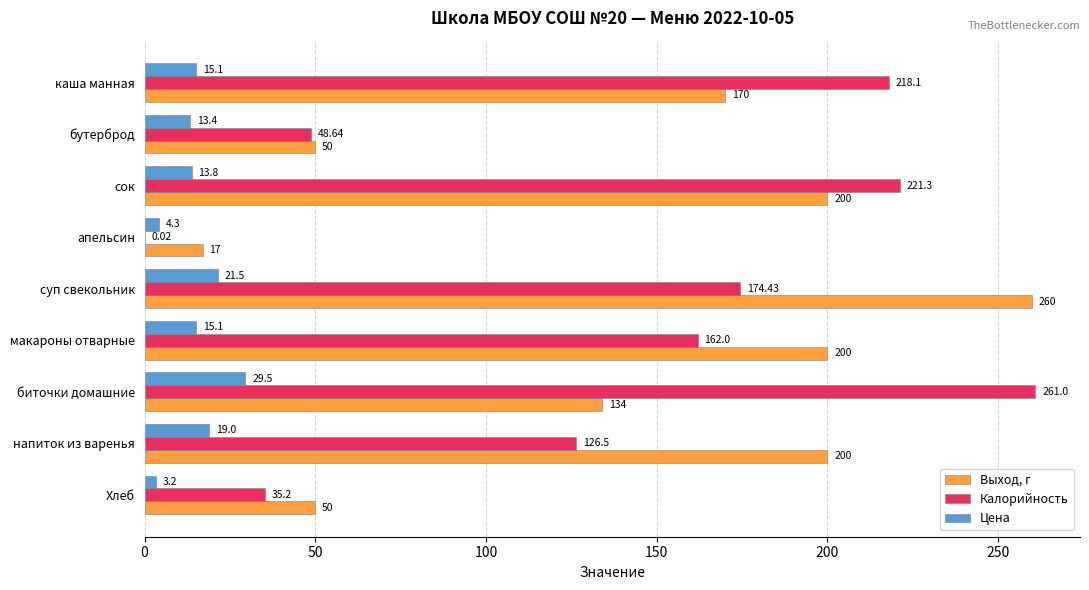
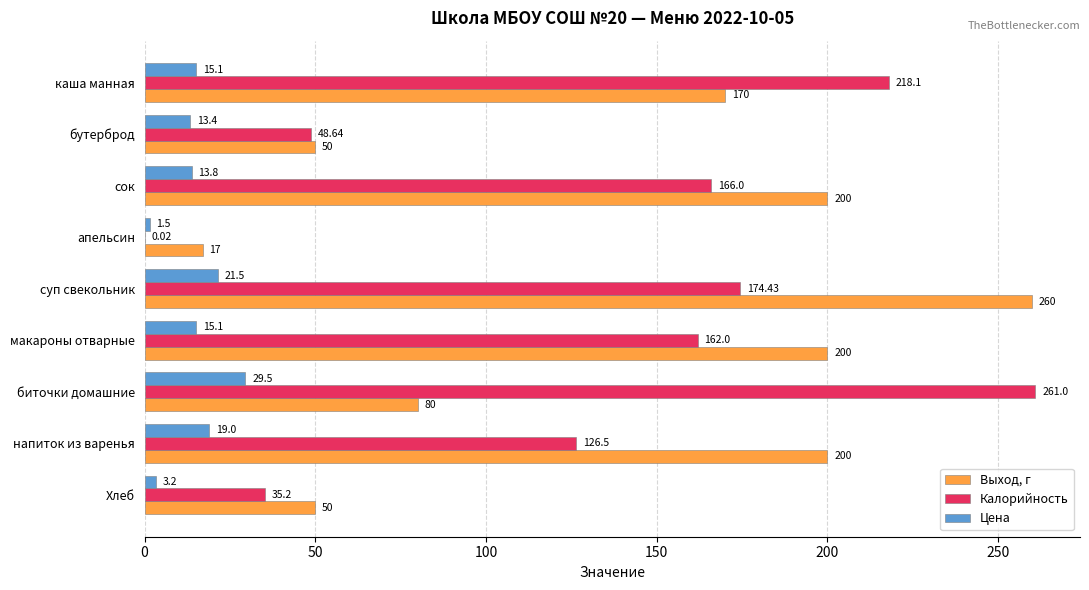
Калорийность, сок: 221.3 -> 166.0
Цена, апельсин: 4.3 -> 1.5
Выход, г, биточки домашние: 134 -> 80
